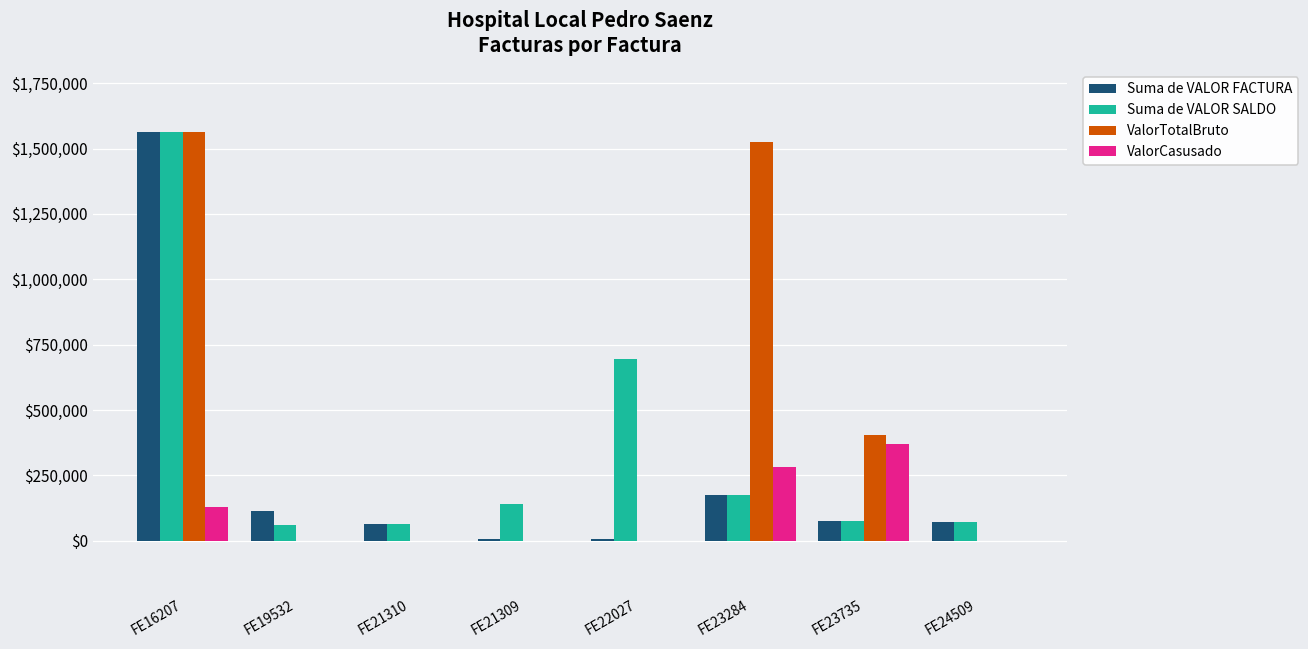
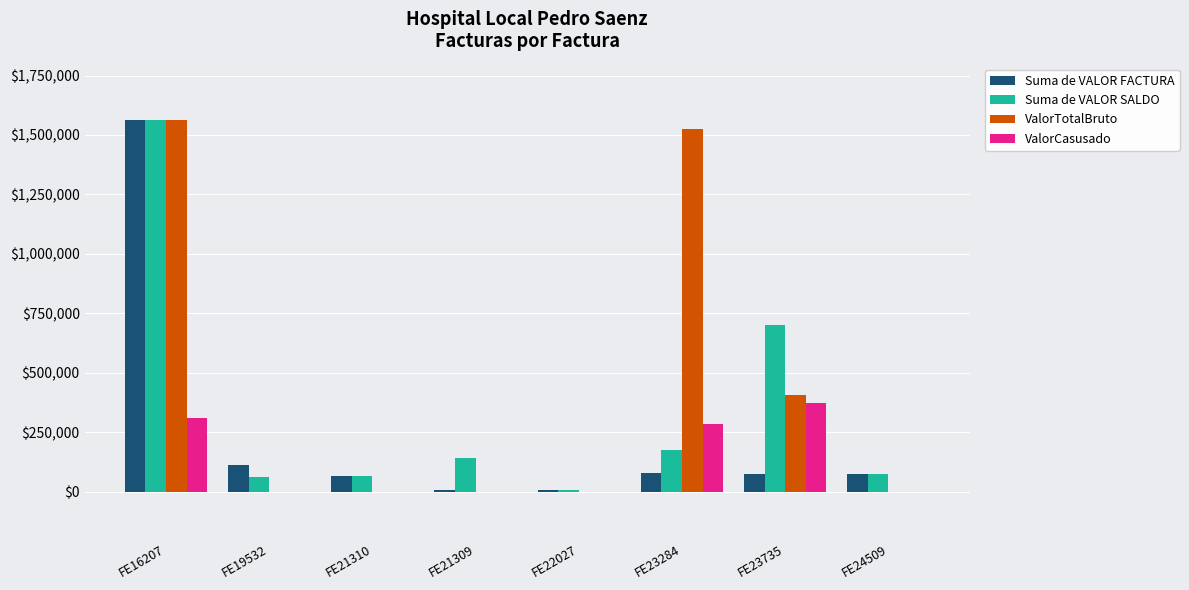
ValorCasusado, FE16207: $130,000 -> $310,000
Suma de VALOR SALDO, FE22027: $690,000 -> $10,000
Suma de VALOR FACTURA, FE23284: $170,000 -> $80,000
Suma de VALOR SALDO, FE23735: $80,000 -> $700,000
